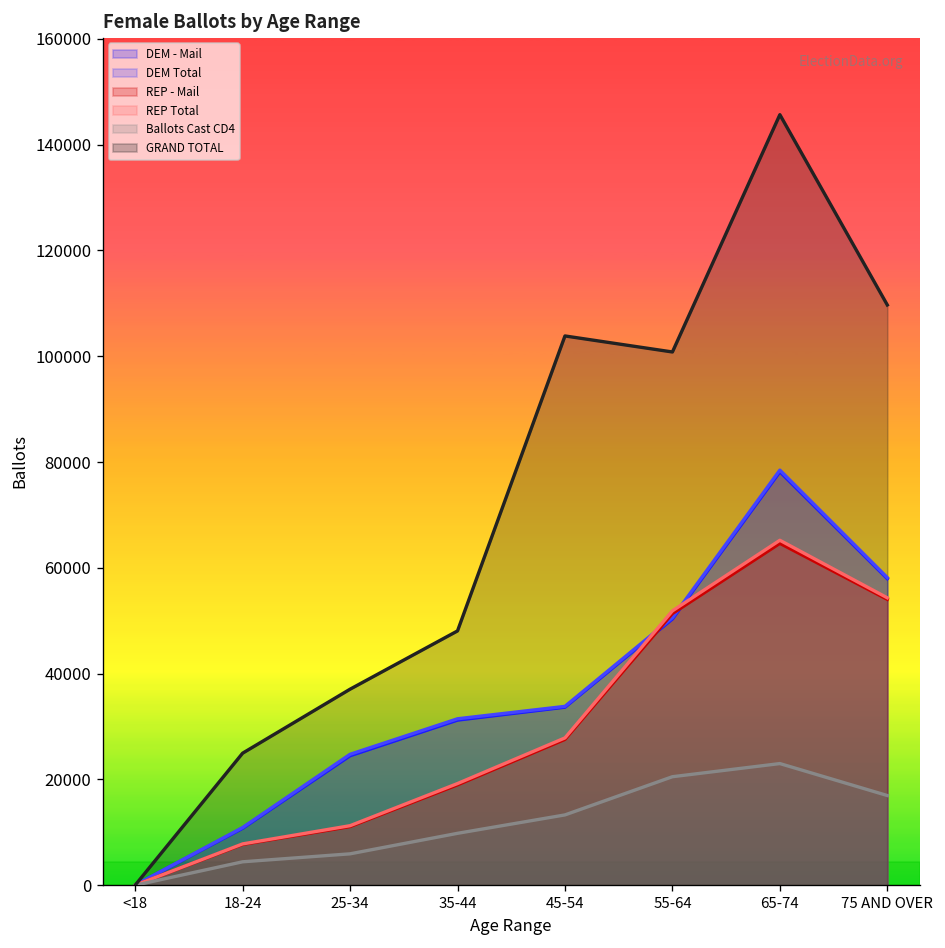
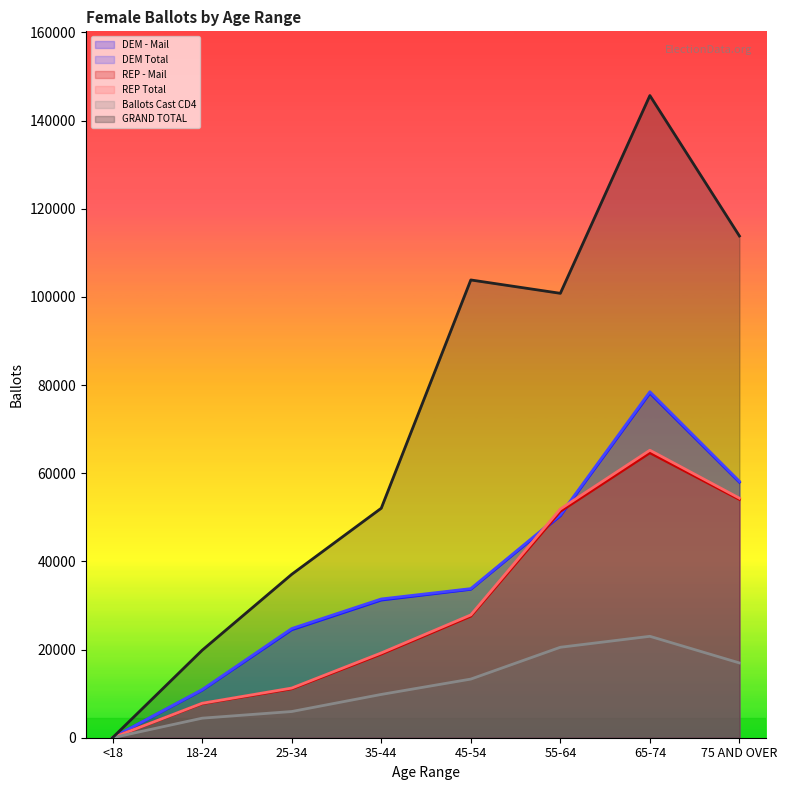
GRAND TOTAL, 18-24: 25000 -> 20000
GRAND TOTAL, 35-44: 48000 -> 52000
GRAND TOTAL, 75 AND OVER: 110000 -> 114000
